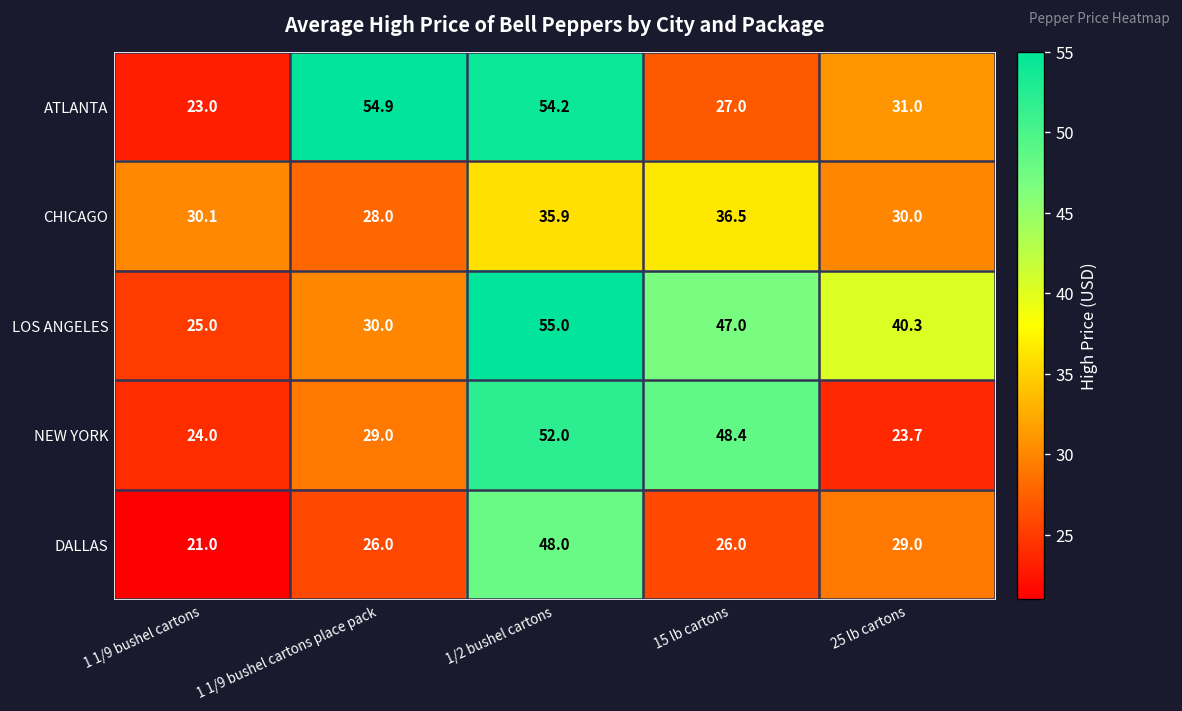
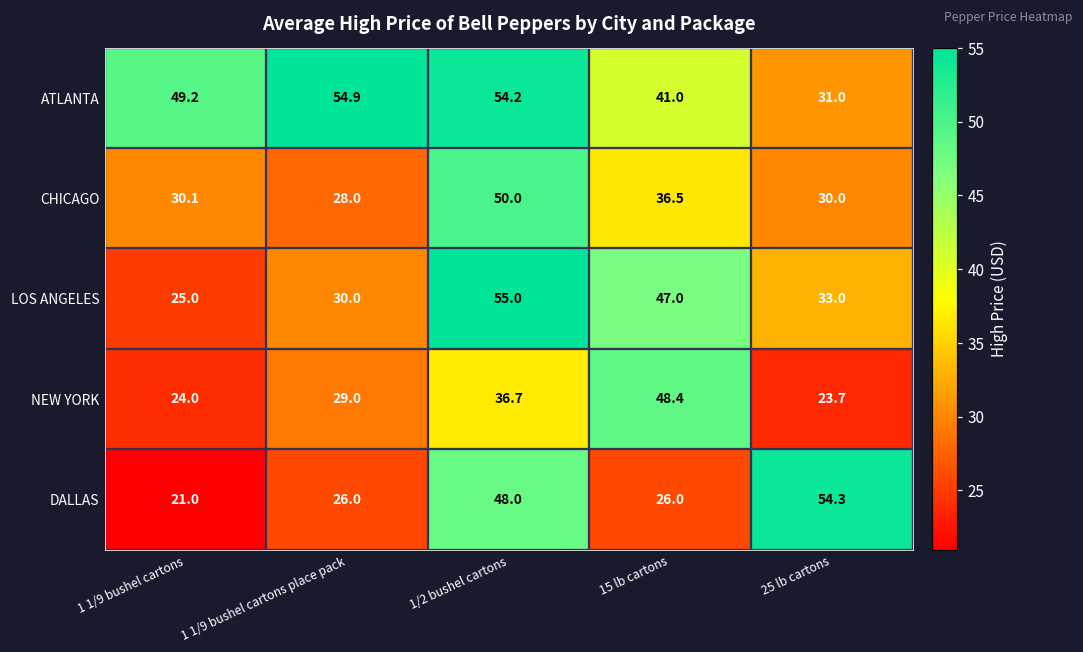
ATLANTA, 1 1/9 bushel cartons: 23.0 -> 49.2
ATLANTA, 15 lb cartons: 27.0 -> 41.0
CHICAGO, 1/2 bushel cartons: 35.9 -> 50.0
LOS ANGELES, 25 lb cartons: 40.3 -> 33.0
NEW YORK, 1/2 bushel cartons: 52.0 -> 36.7
DALLAS, 25 lb cartons: 29.0 -> 54.3
